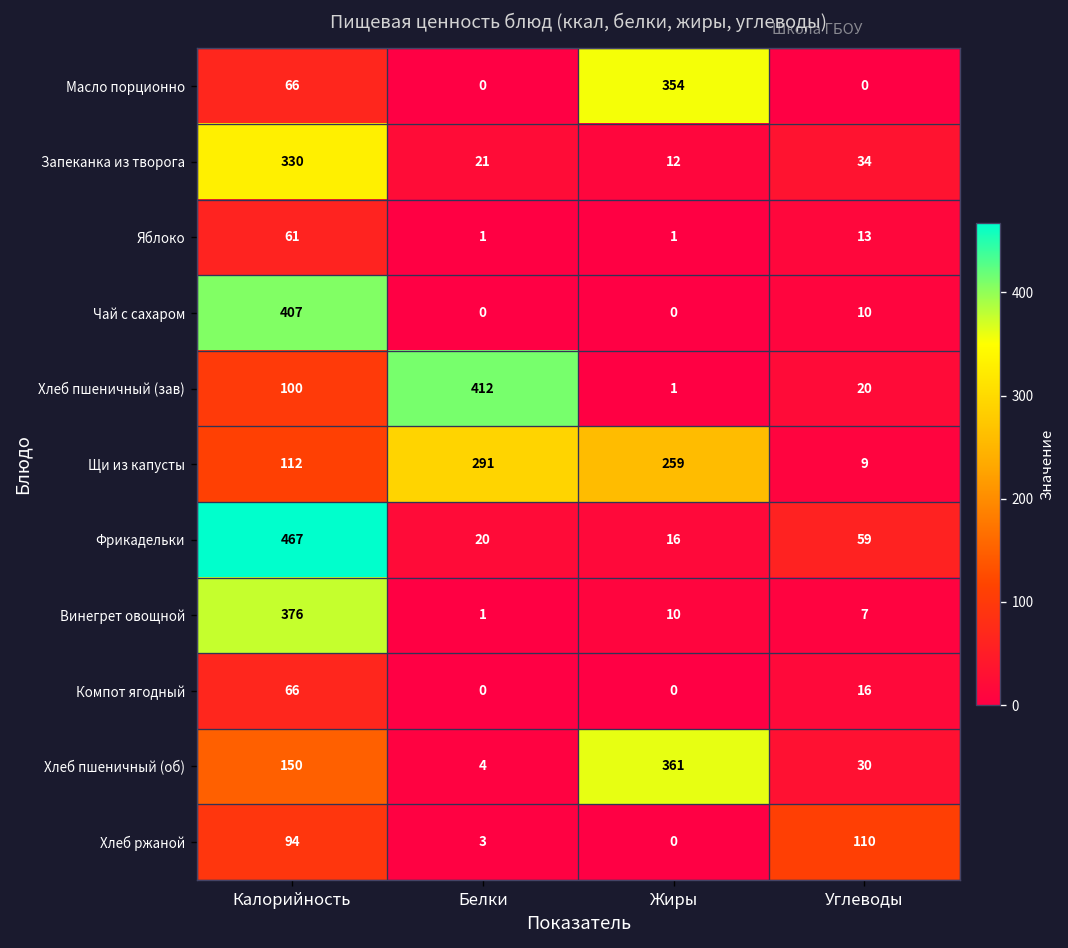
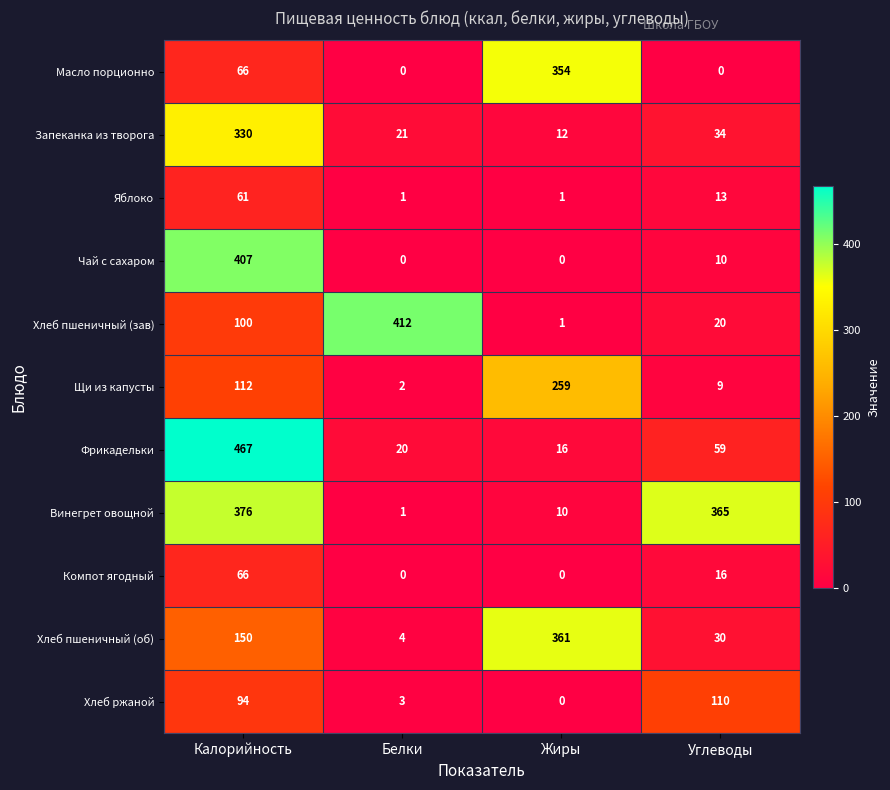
Щи из капусты, Белки: 291 -> 2
Винегрет овощной, Углеводы: 7 -> 365
